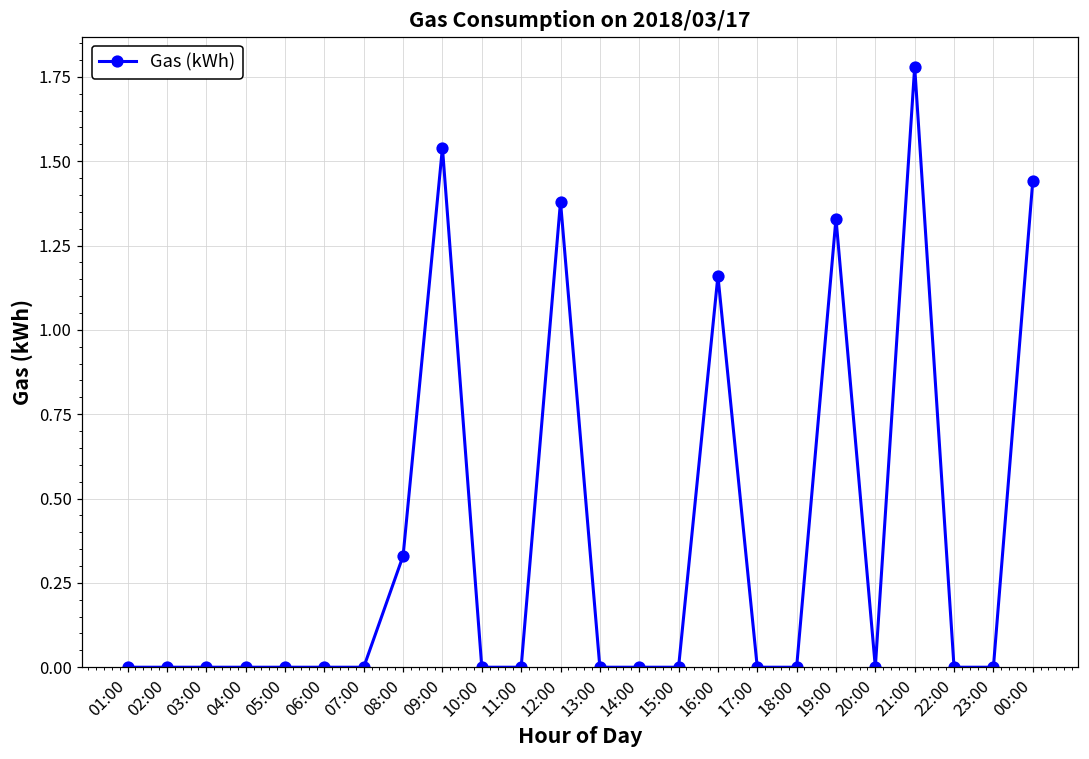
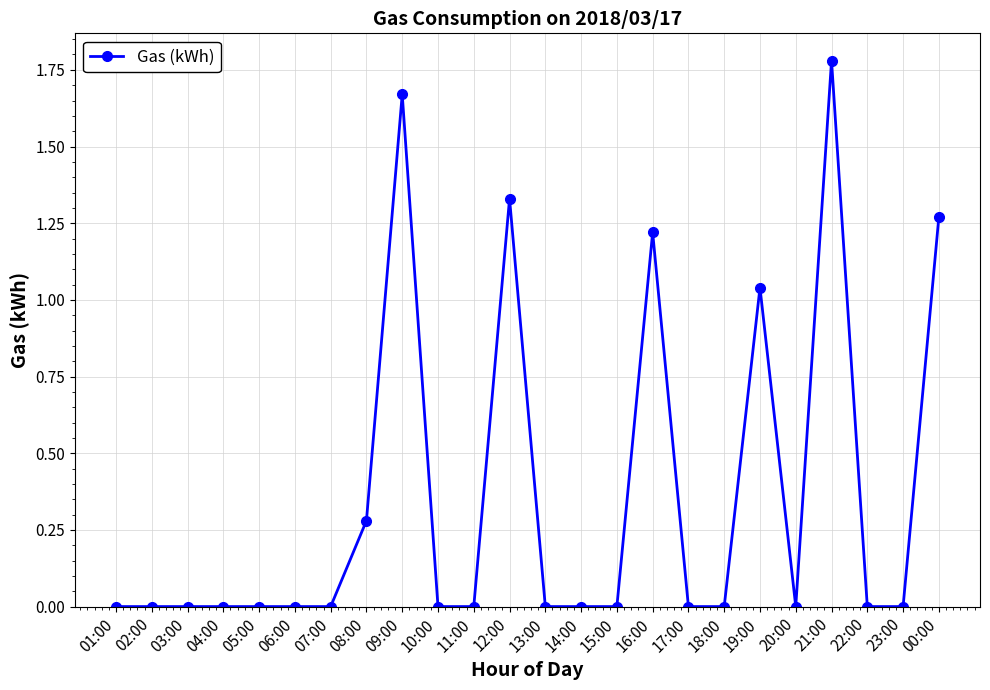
08:00: 0.33 -> 0.28
09:00: 1.54 -> 1.67
12:00: 1.38 -> 1.33
16:00: 1.16 -> 1.22
19:00: 1.33 -> 1.04
00:00: 1.44 -> 1.27
